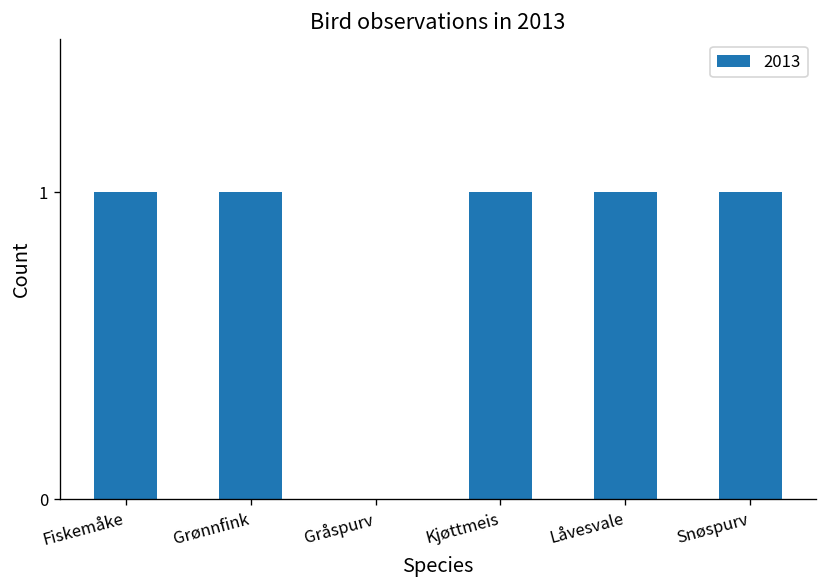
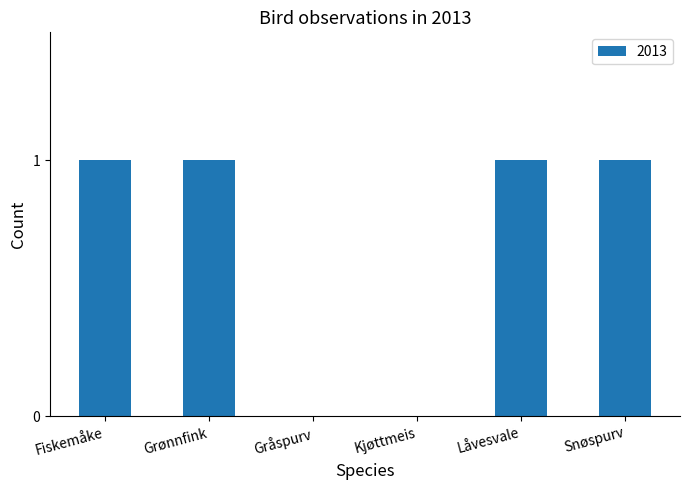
Kjøttmeis: 1 -> 0
